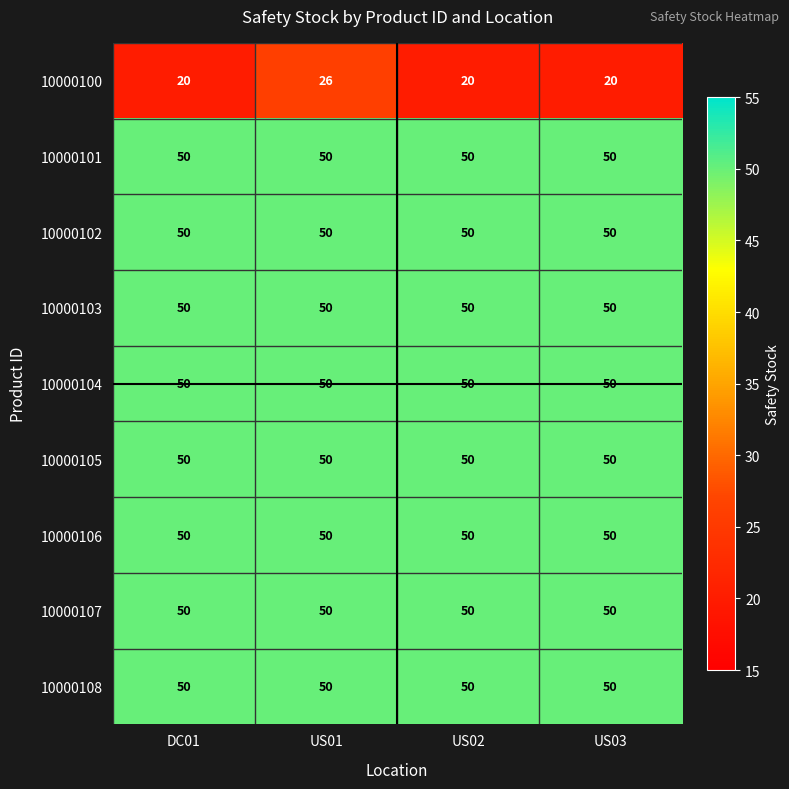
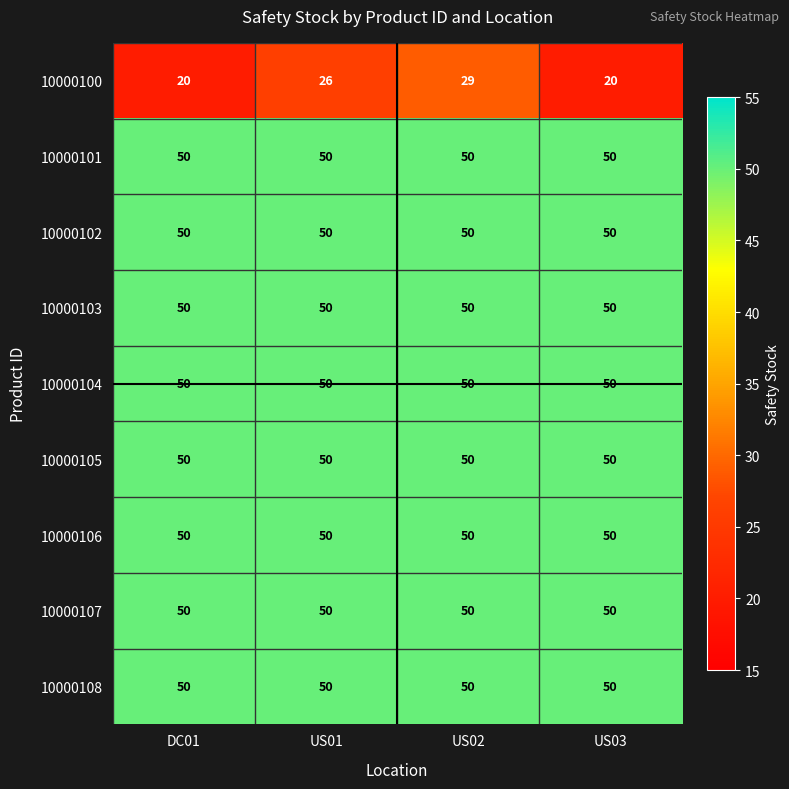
10000100, US02: 20 -> 29
